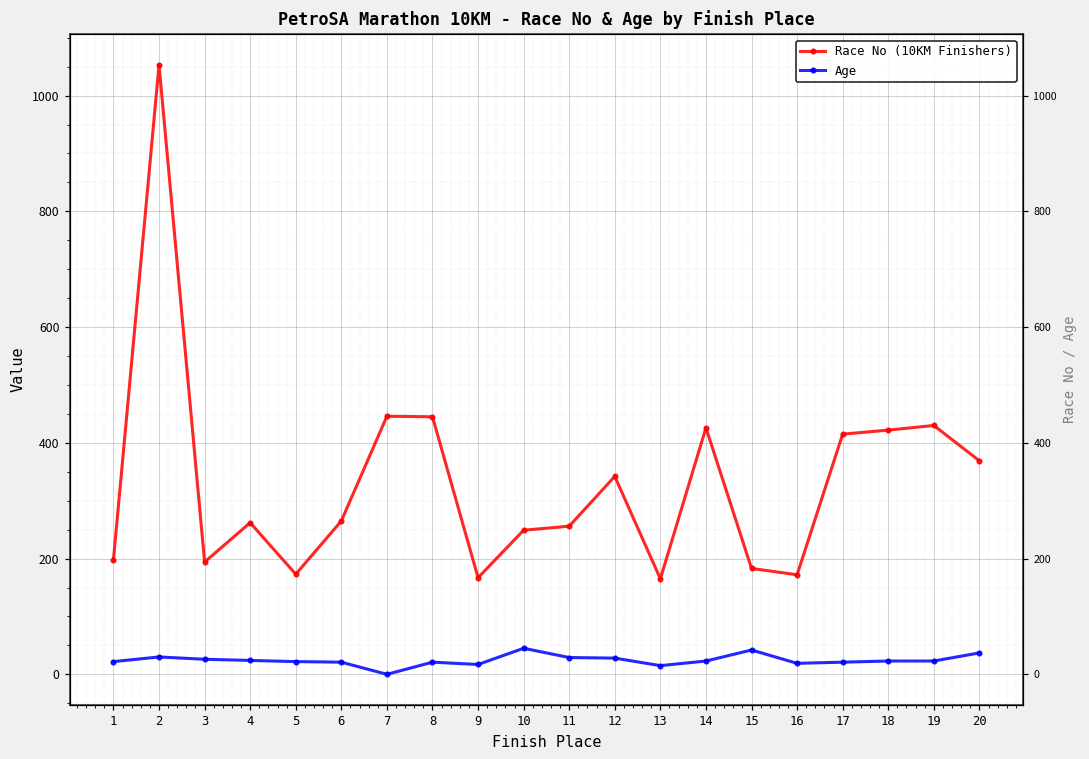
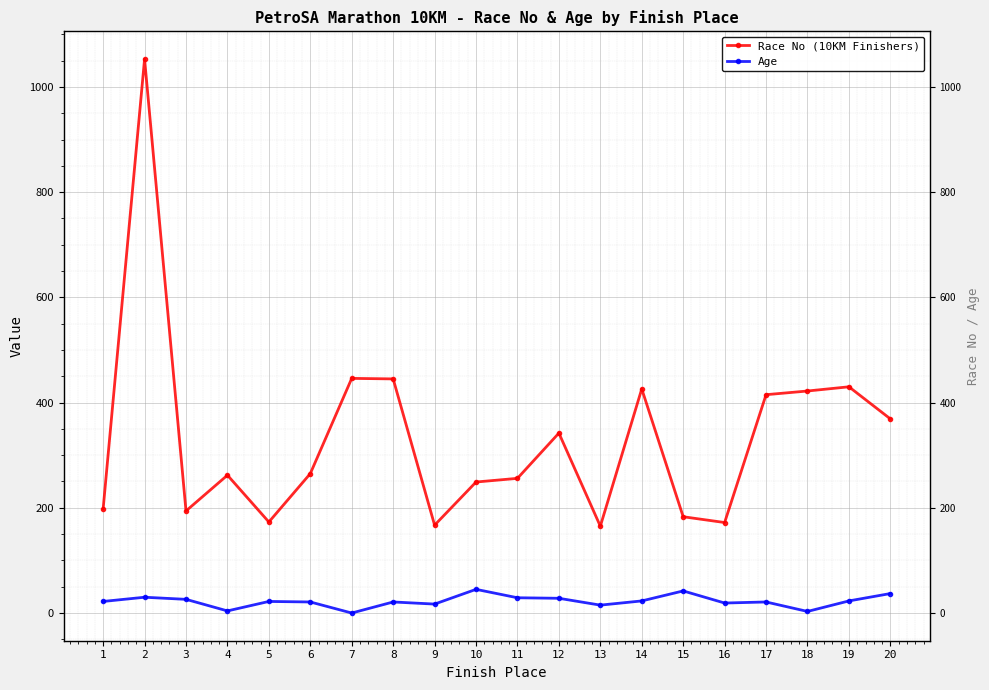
Age, 4: 20 -> 0
Age, 18: 20 -> 0
